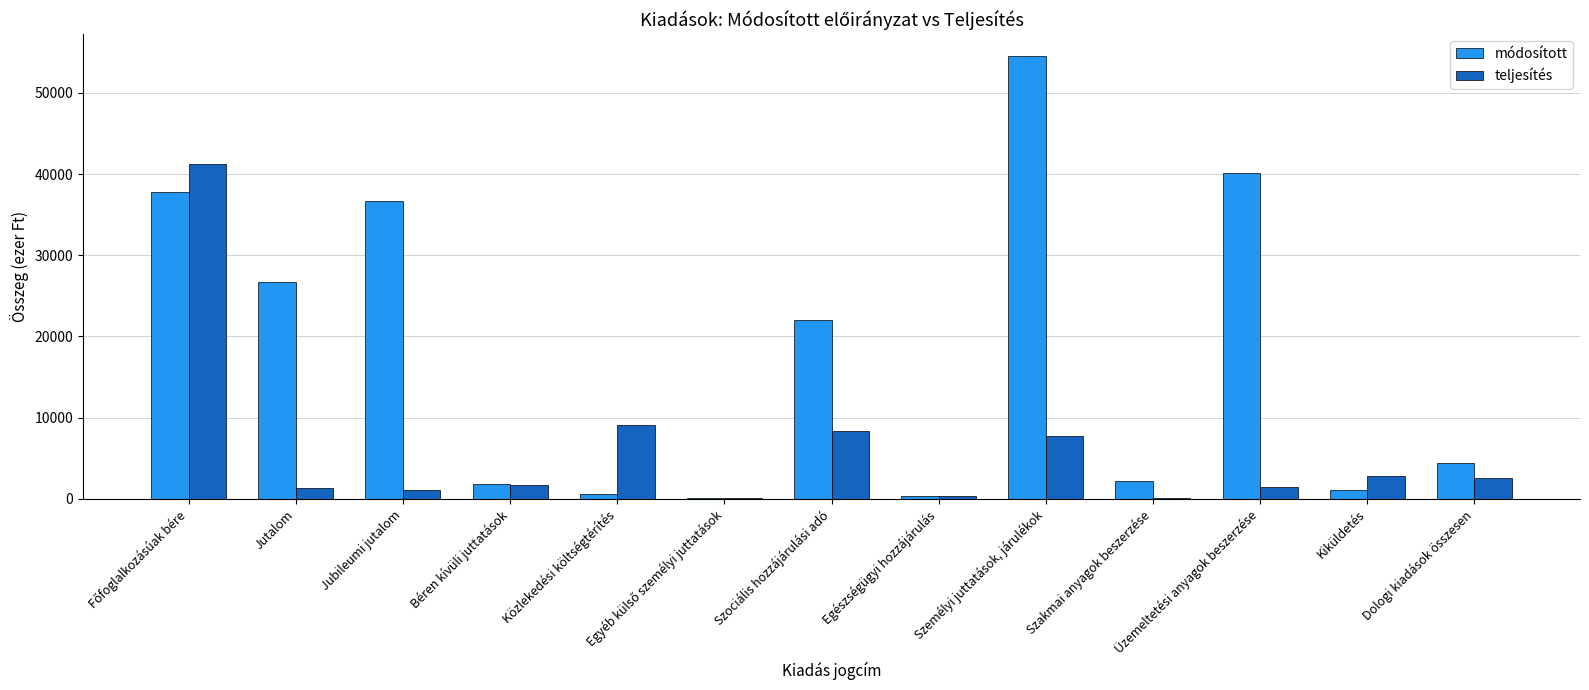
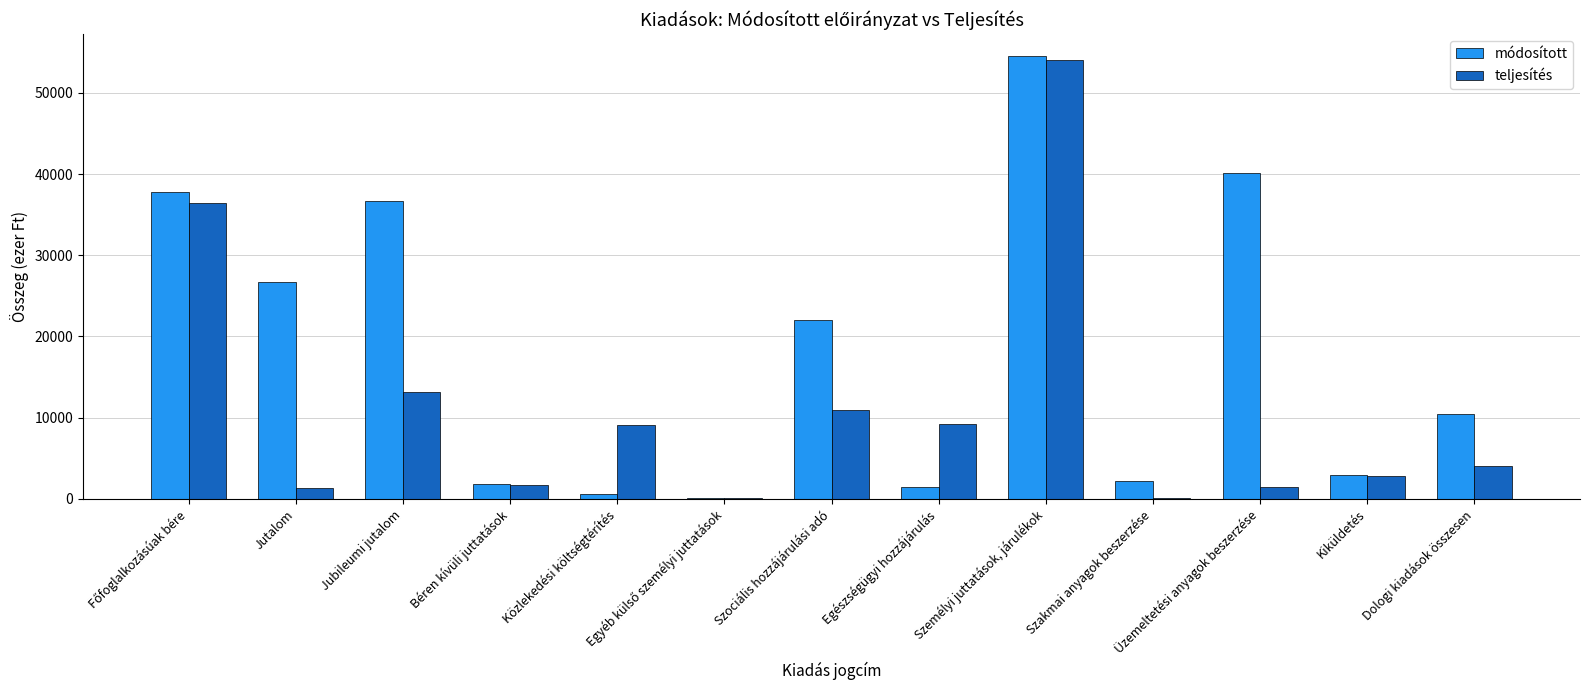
teljesítés, Főfoglalkozásúak bére: 41000 -> 36000
teljesítés, Jubileumi jutalom: 1000 -> 13000
teljesítés, Szociális hozzájárulási adó: 8000 -> 11000
módosított, Egészségügyi hozzájárulás: 0 -> 1000
teljesítés, Egészségügyi hozzájárulás: 0 -> 9000
teljesítés, Személyi juttatások, járulékok: 8000 -> 54000
módosított, Kiküldetés: 1000 -> 3000
módosított, Dologi kiadások összesen: 4000 -> 10000
teljesítés, Dologi kiadások összesen: 3000 -> 4000
